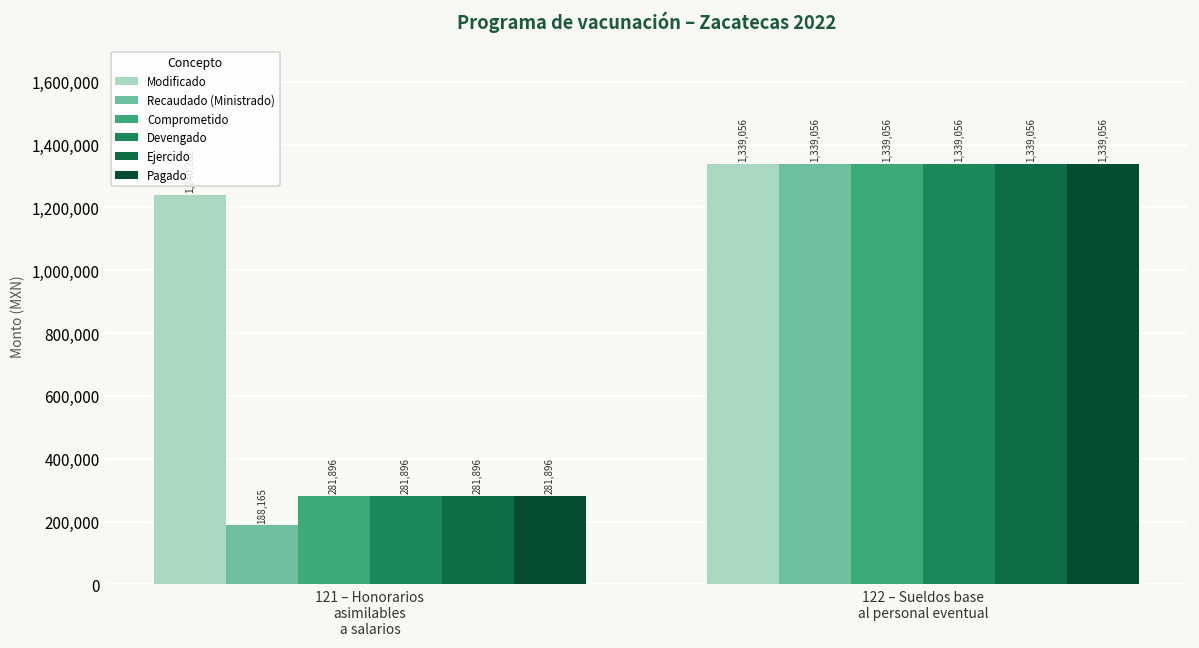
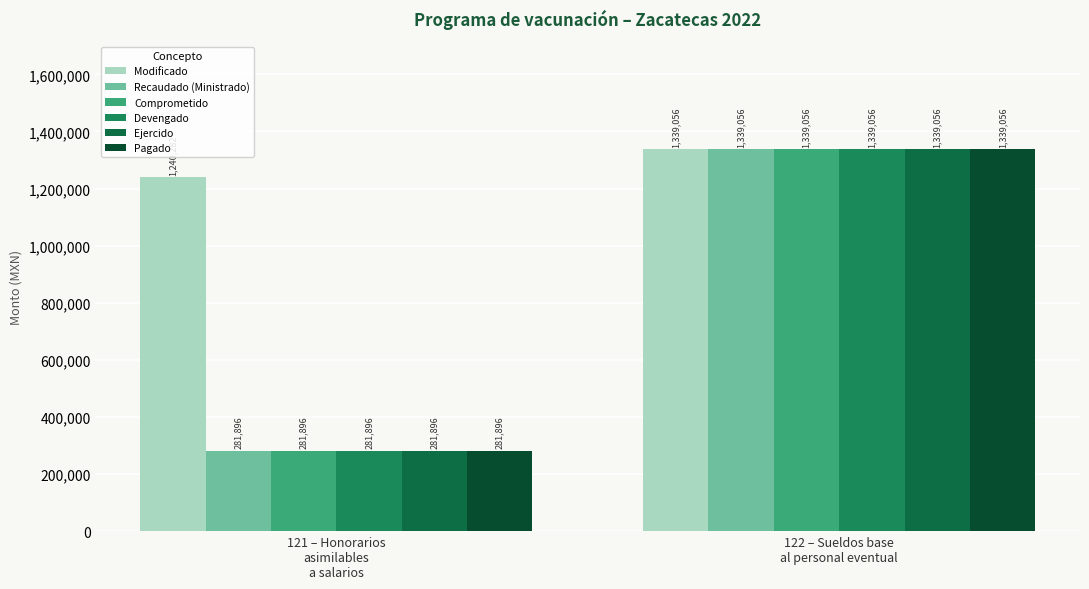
Recaudado (Ministrado), 121 – Honorarios asimilables a salarios: 188,165 -> 281,896
